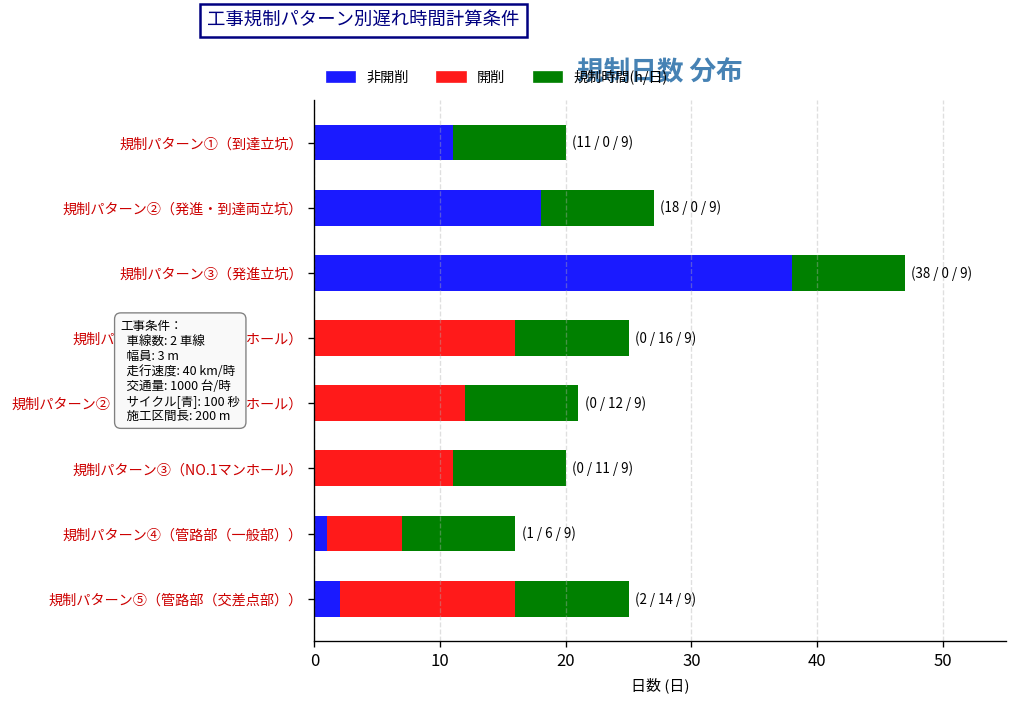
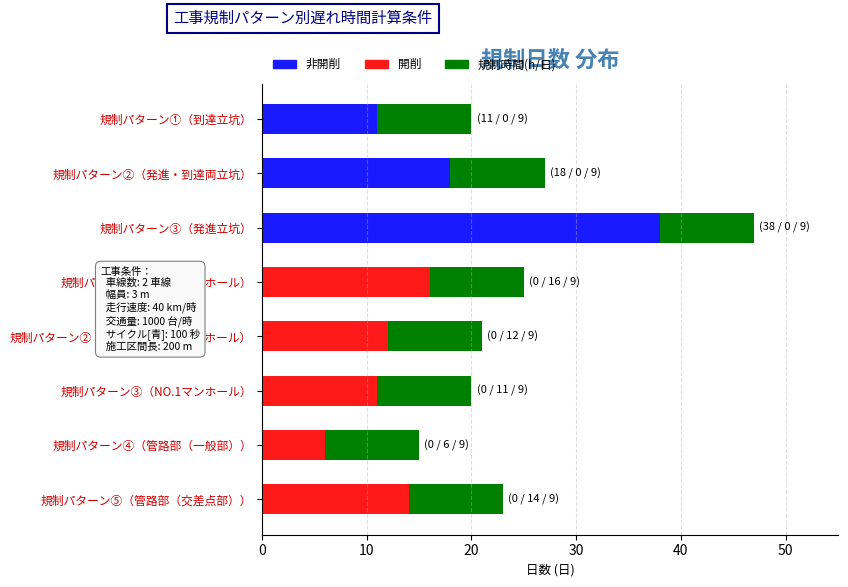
非開削, 規制パターン④（管路部（一般部））: (1 / 6 / 9) -> (0 / 6 / 9)
非開削, 規制パターン⑤（管路部（交差点部））: (2 / 14 / 9) -> (0 / 14 / 9)
